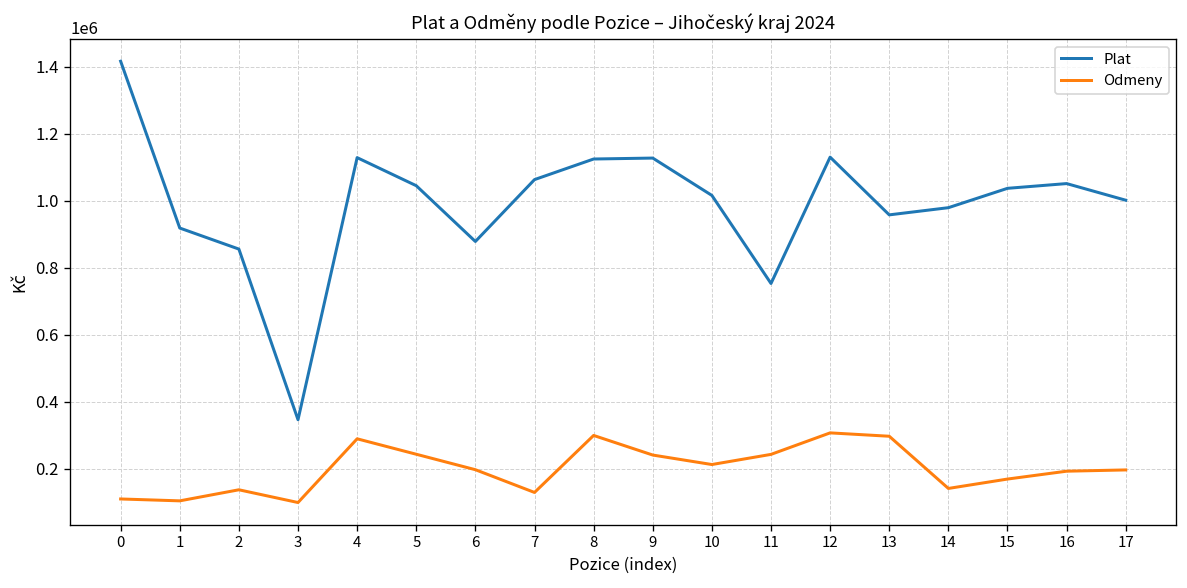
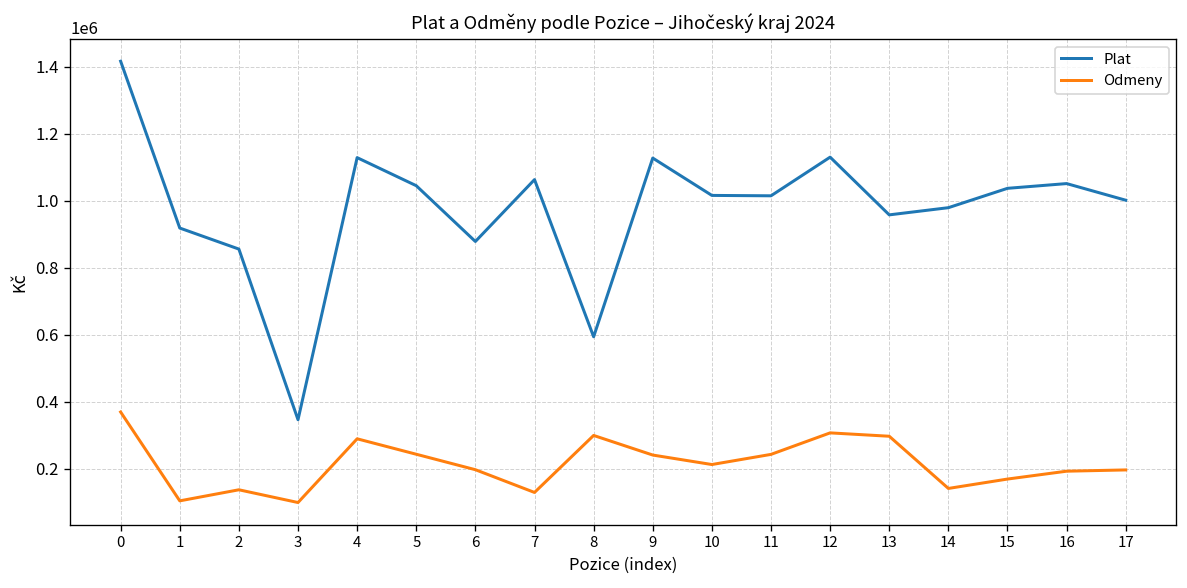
Odmeny, 0: 110000 -> 370000
Plat, 8: 1120000 -> 590000
Plat, 11: 750000 -> 1010000
